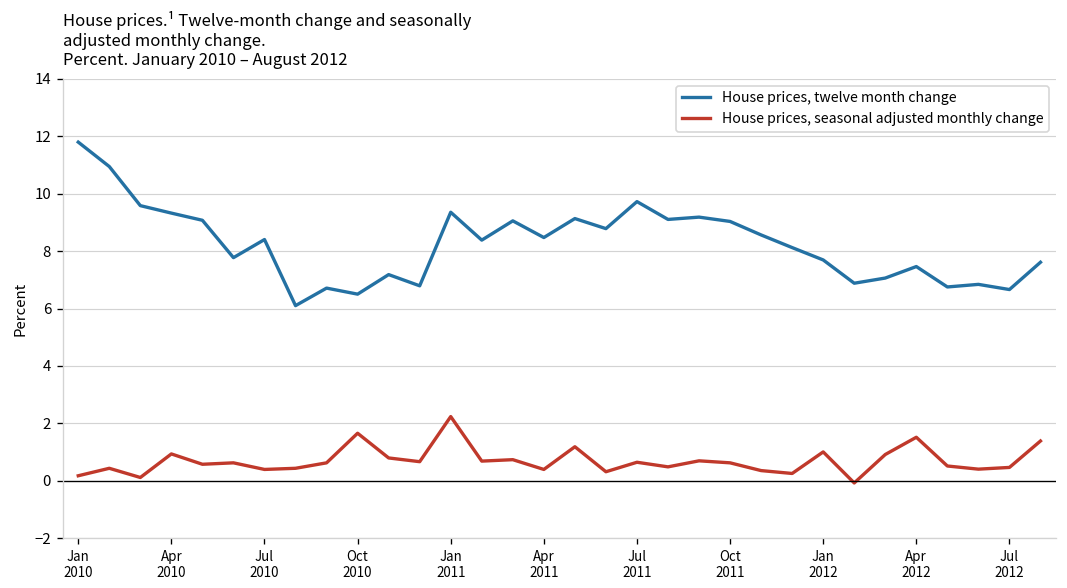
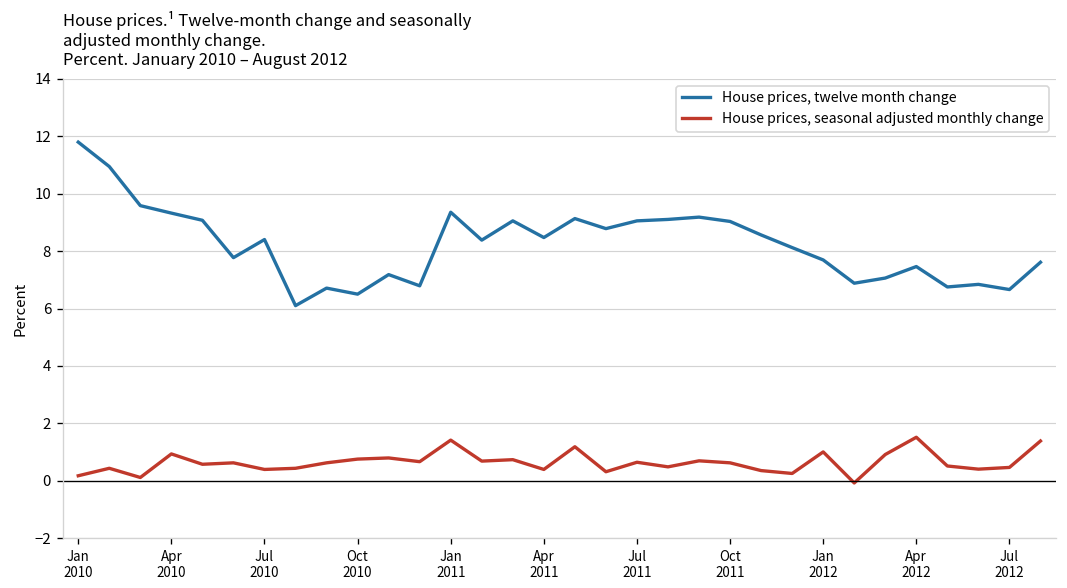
House prices, seasonal adjusted monthly change, Oct 2010: 1.7 -> 0.8
House prices, seasonal adjusted monthly change, Jan 2011: 2.2 -> 1.4
House prices, twelve month change, Jul 2011: 9.7 -> 9.1
